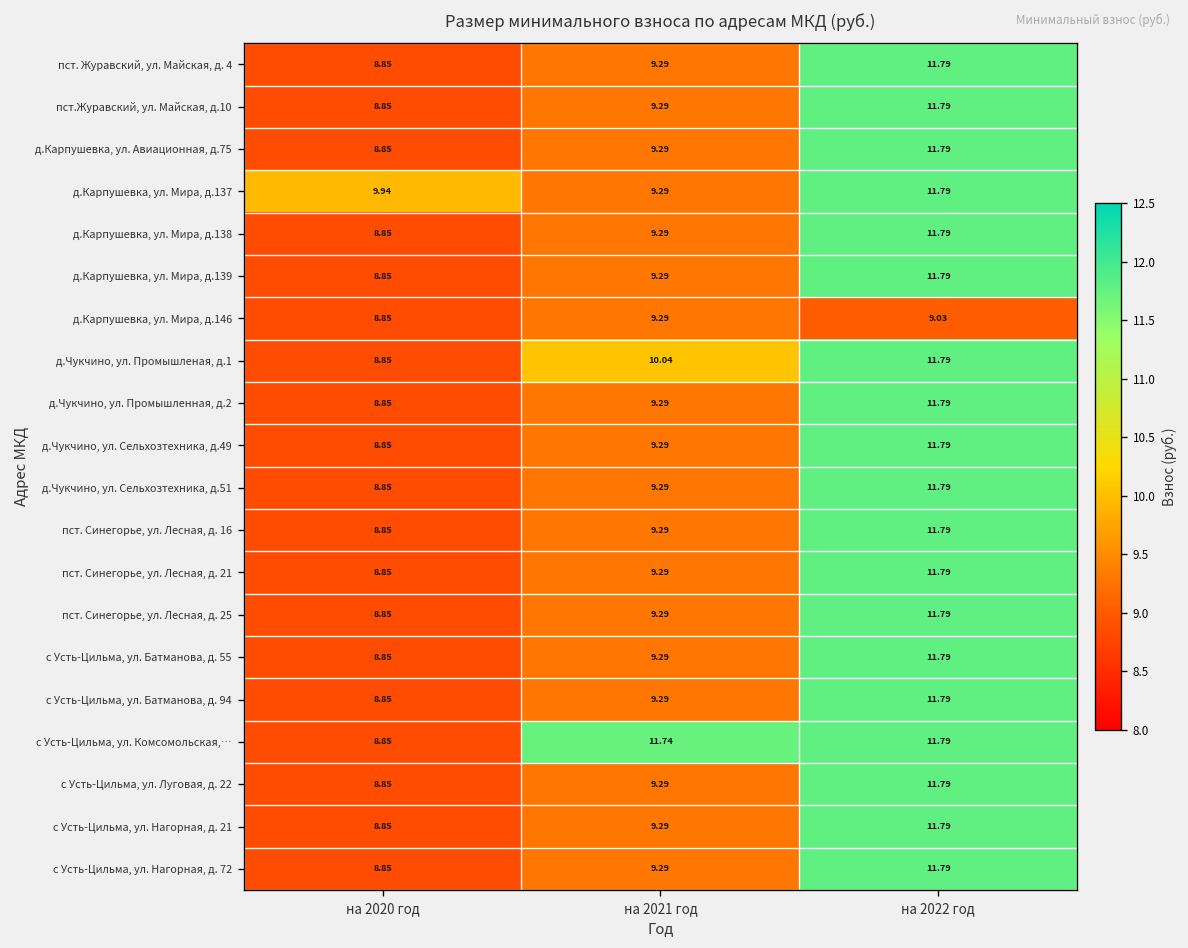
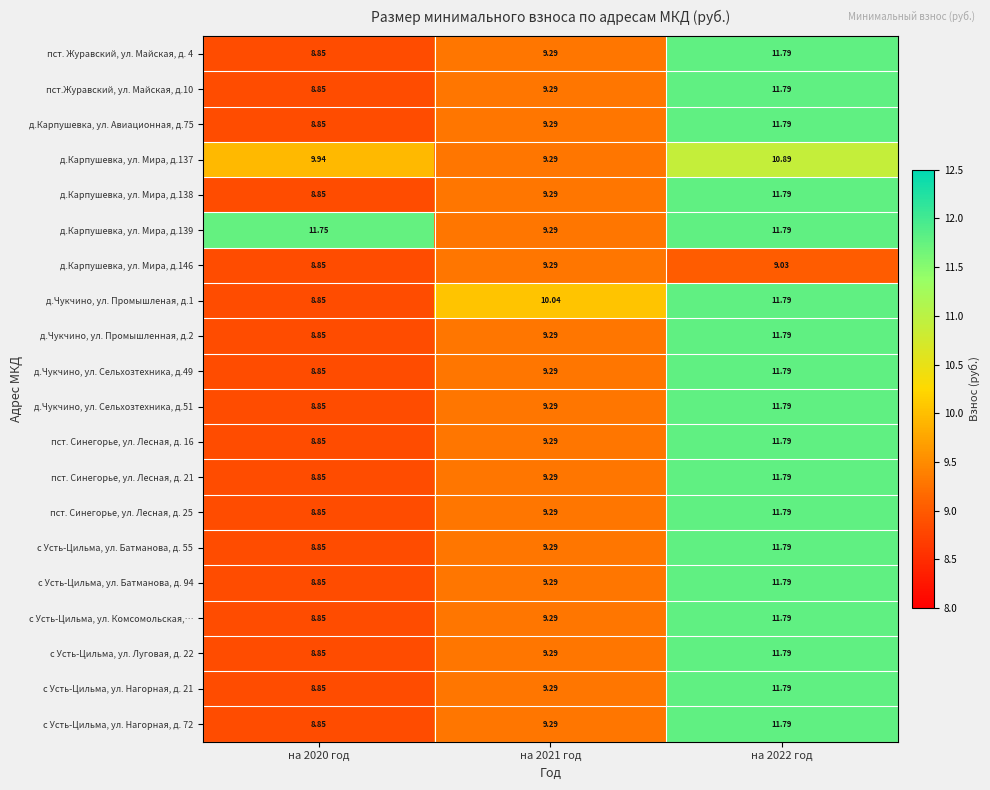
д.Карпушевка, ул. Мира, д.137, на 2022 год: 11.79 -> 10.89
д.Карпушевка, ул. Мира, д.139, на 2020 год: 8.85 -> 11.75
с Усть-Цильма, ул. Комсомольская,…, на 2021 год: 11.74 -> 9.29
